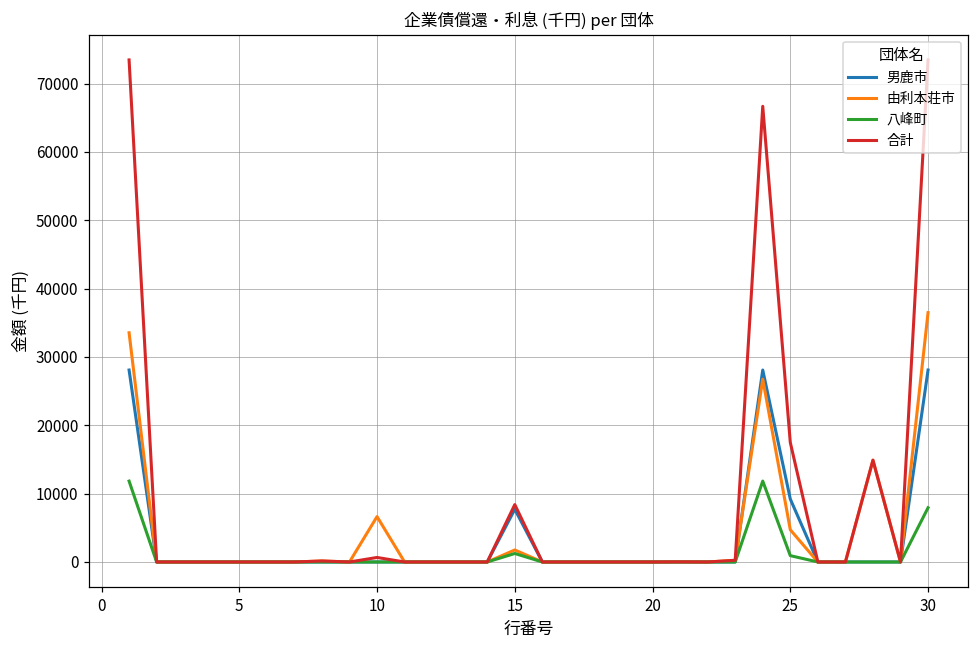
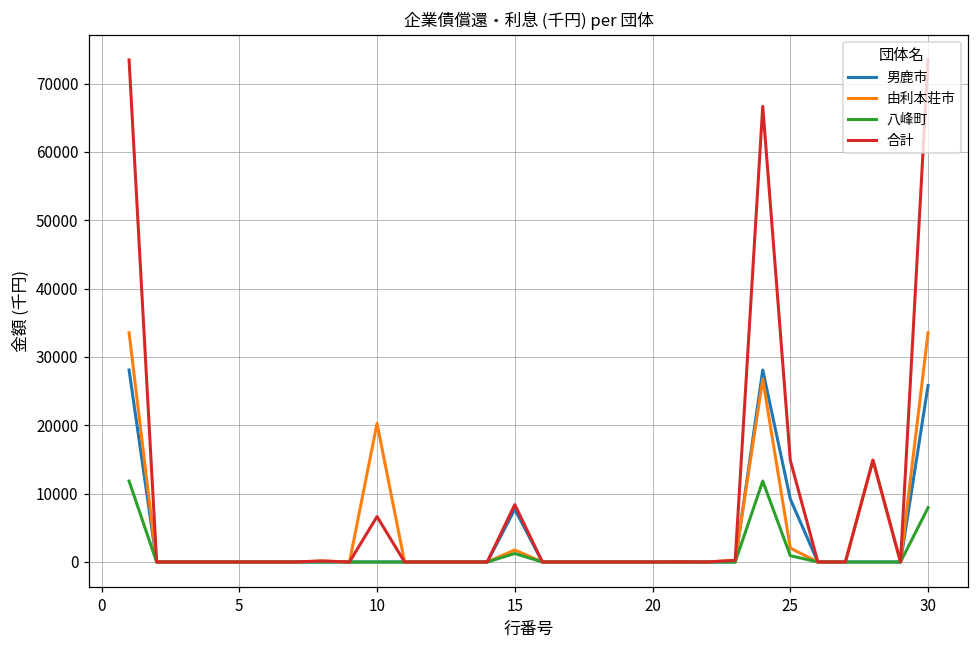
由利本荘市, 10: 7000 -> 20000
合計, 10: 1000 -> 7000
由利本荘市, 25: 5000 -> 2000
合計, 25: 17000 -> 15000
男鹿市, 30: 28000 -> 26000
由利本荘市, 30: 36000 -> 34000
